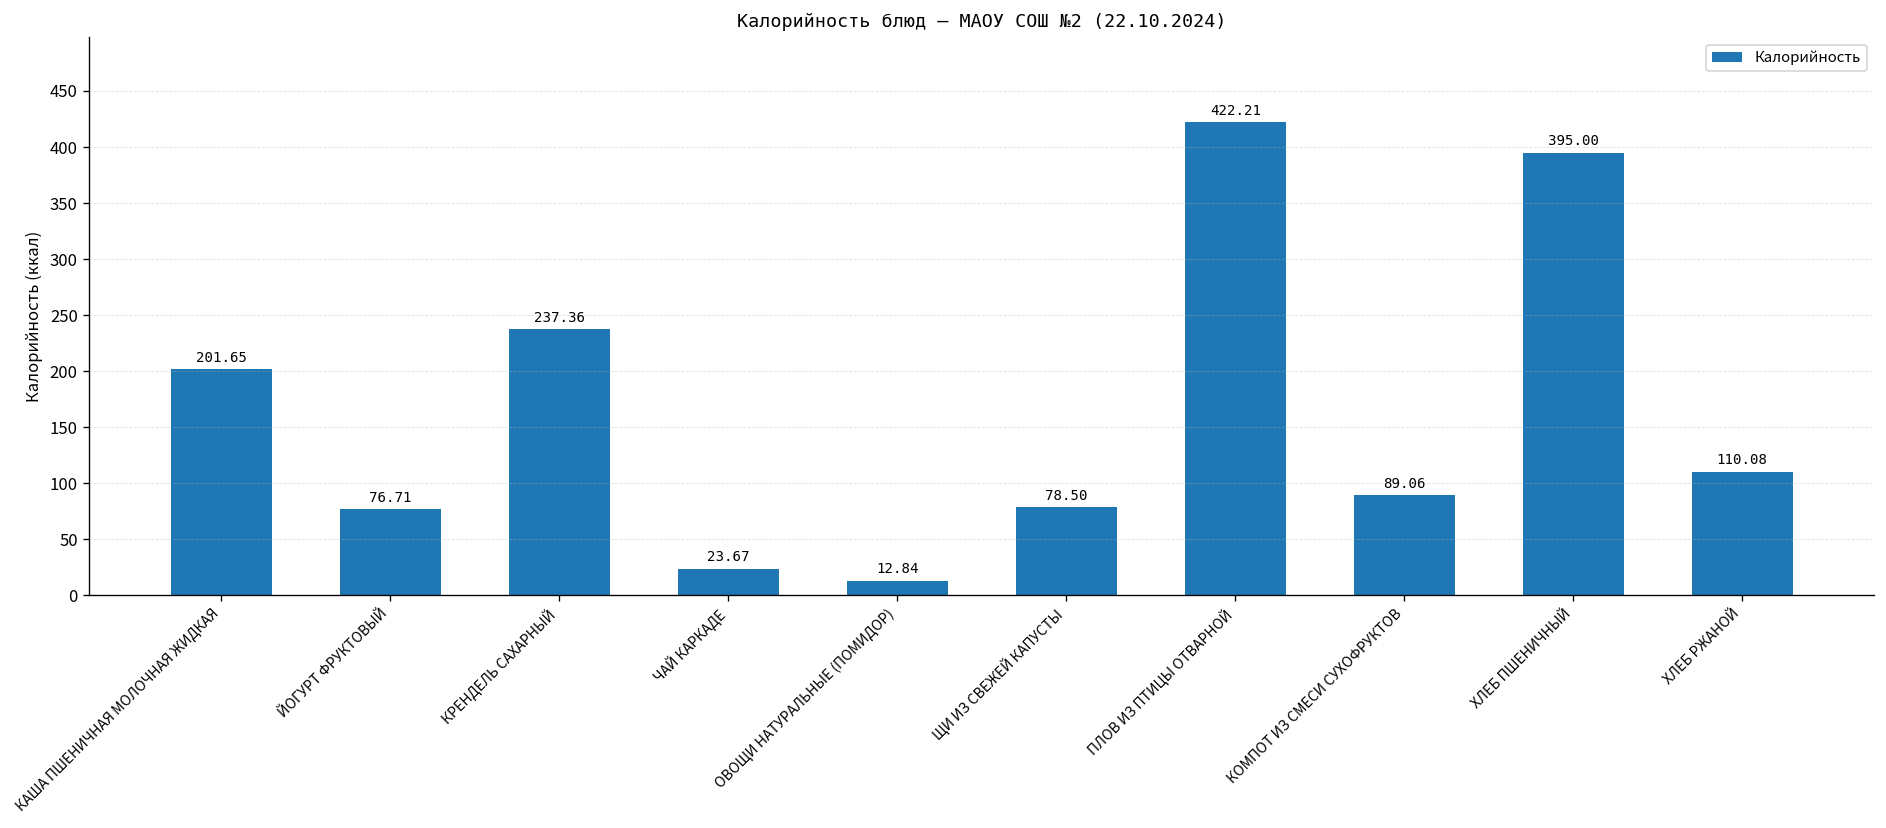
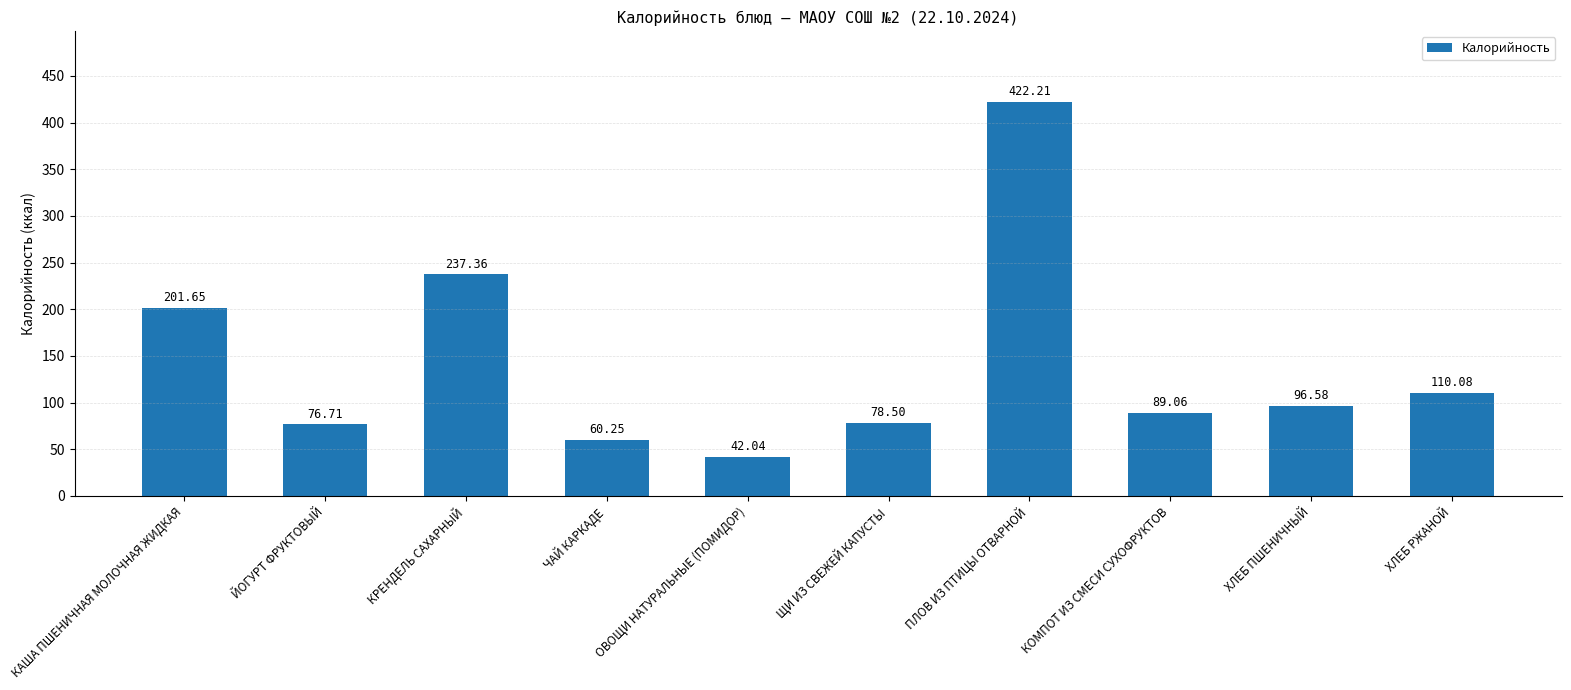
ЧАЙ КАРКАДЕ: 23.67 -> 60.25
ОВОЩИ НАТУРАЛЬНЫЕ (ПОМИДОР): 12.84 -> 42.04
ХЛЕБ ПШЕНИЧНЫЙ: 395.00 -> 96.58
